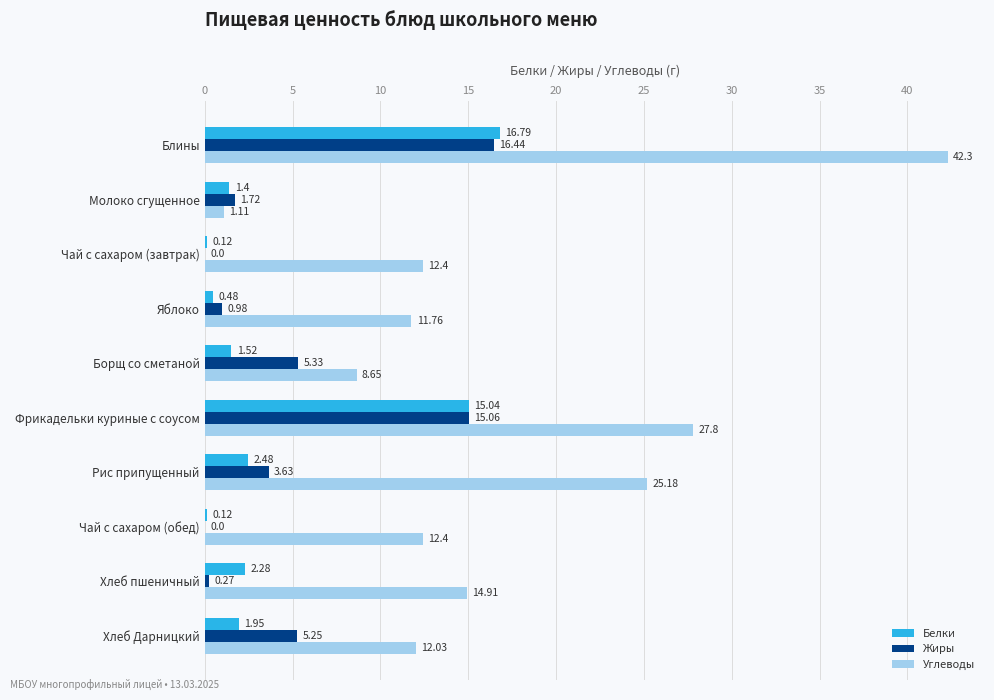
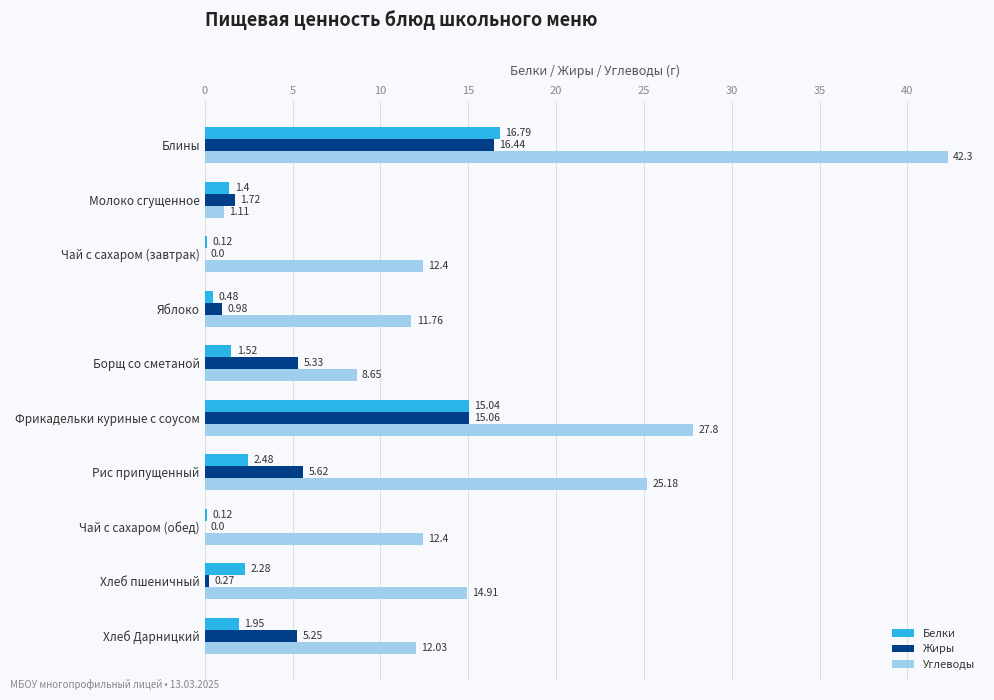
Жиры, Рис припущенный: 3.63 -> 5.62
